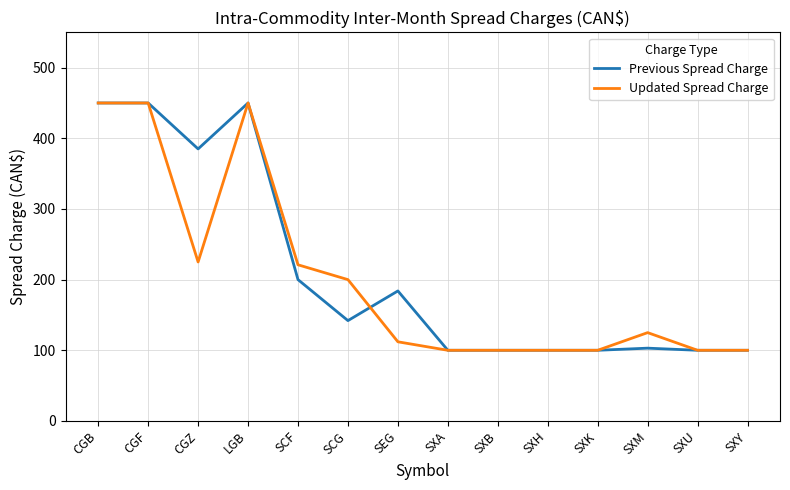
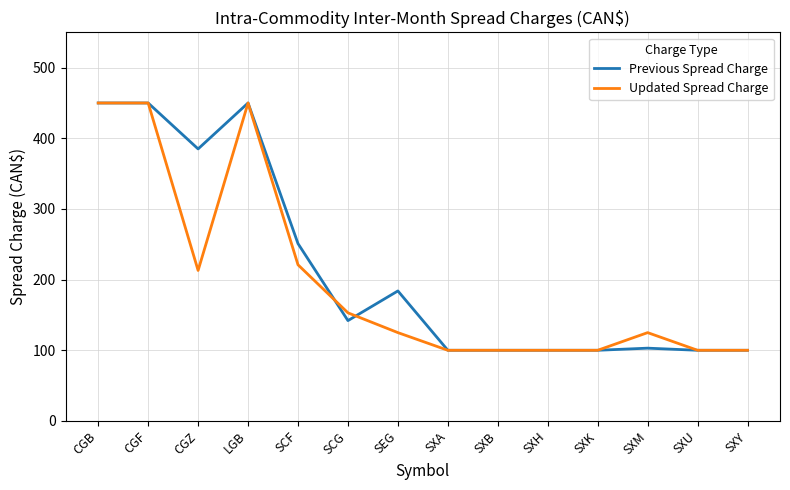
Updated Spread Charge, CGZ: 230 -> 210
Previous Spread Charge, SCF: 200 -> 250
Updated Spread Charge, SCG: 200 -> 150
Updated Spread Charge, SEG: 110 -> 130
